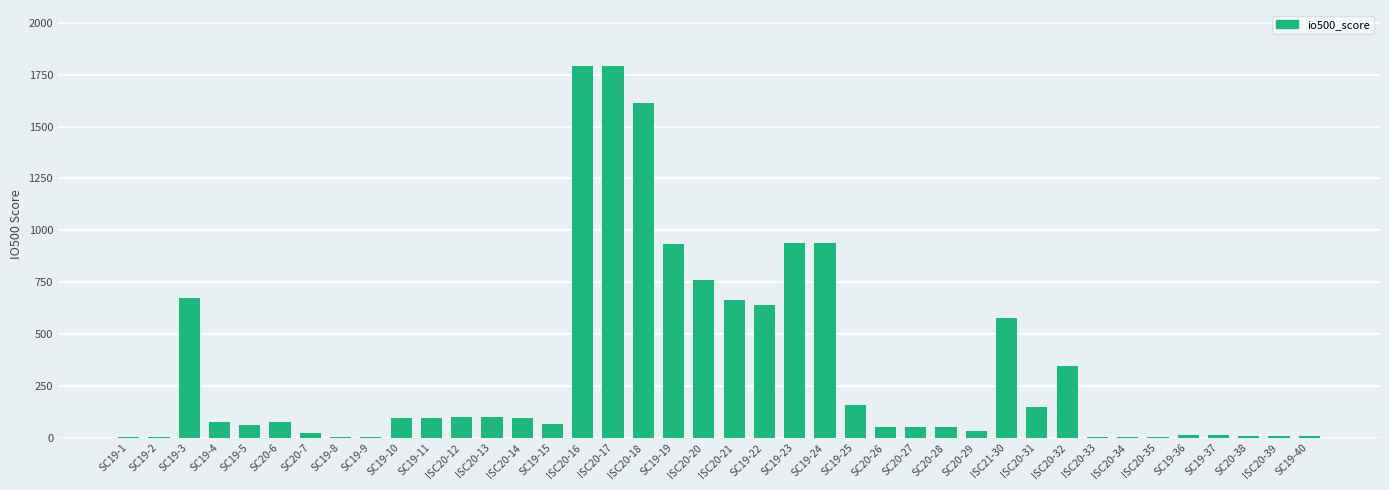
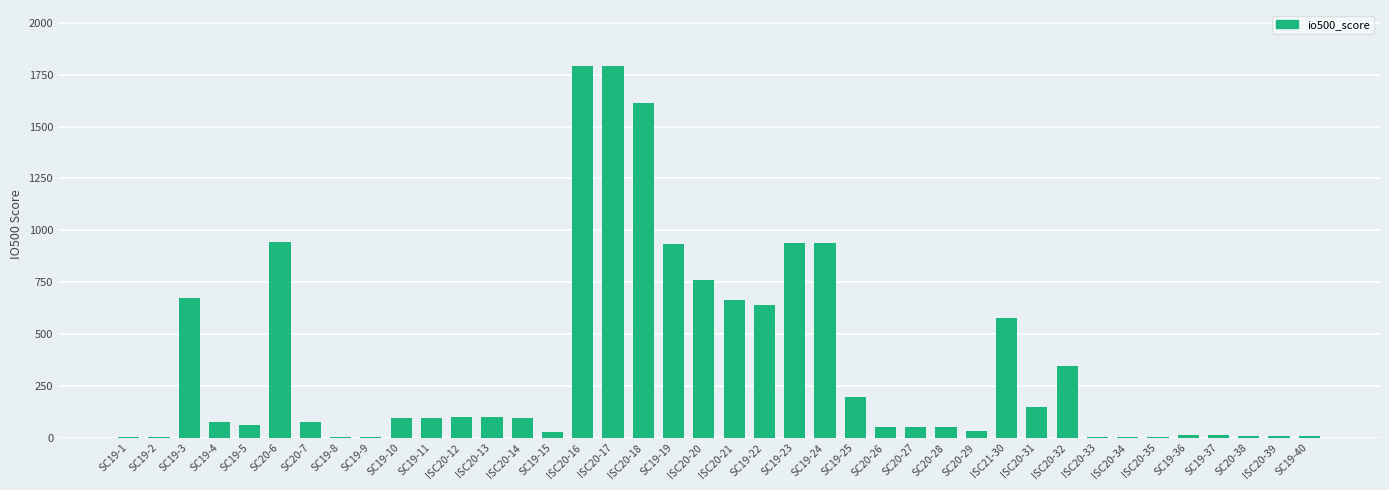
SC20-6: 80 -> 940
SC20-7: 20 -> 80
SC19-15: 70 -> 30
SC19-25: 160 -> 200
